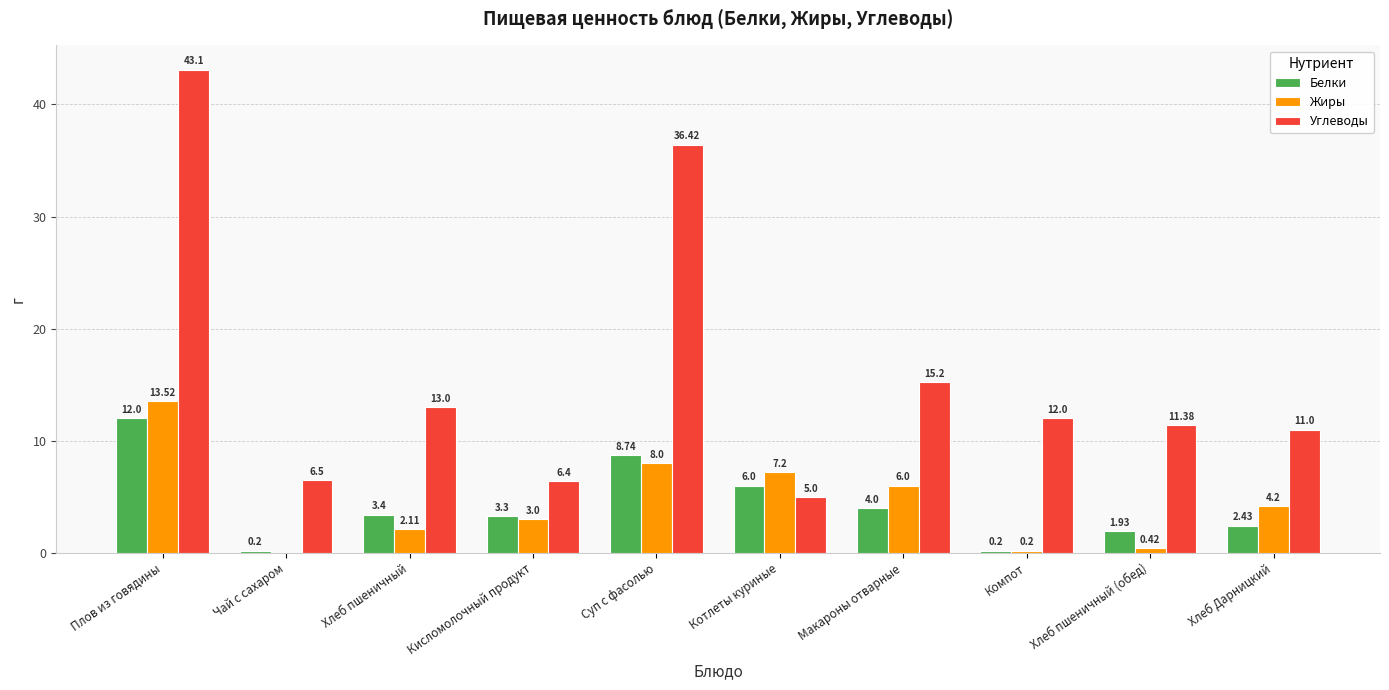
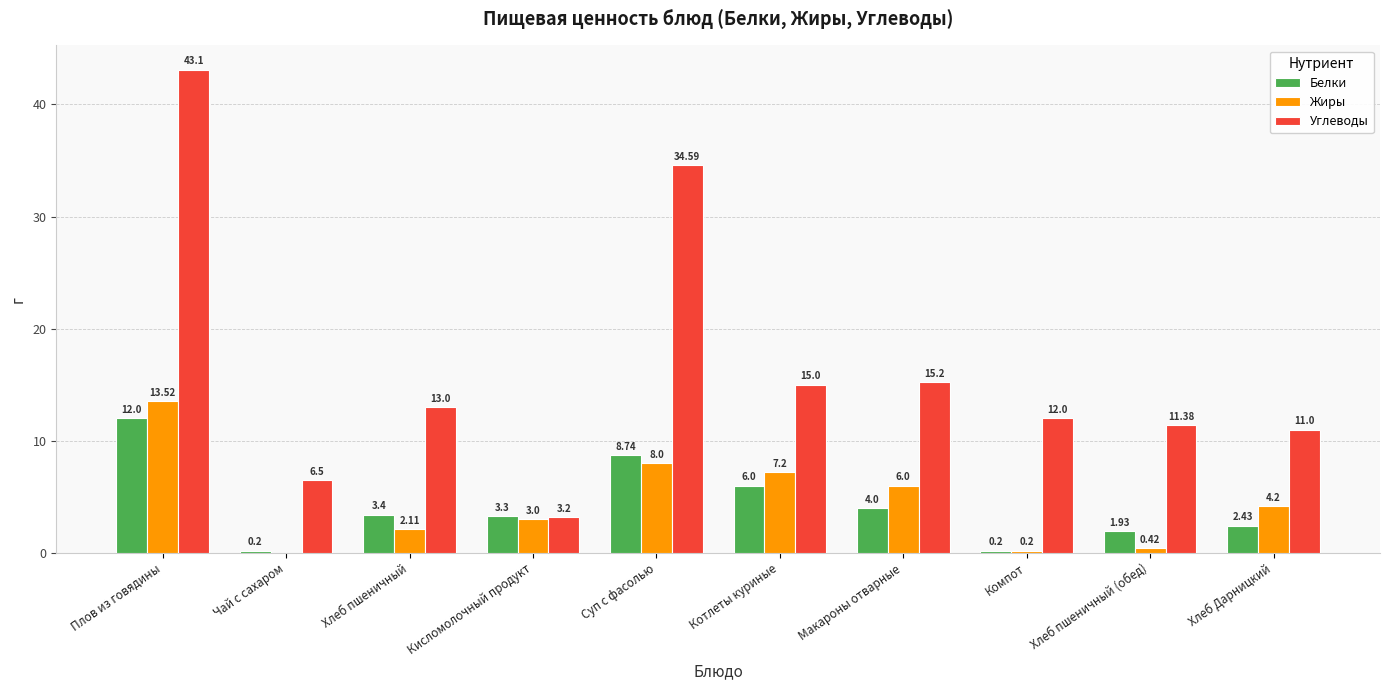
Углеводы, Кисломолочный продукт: 6.4 -> 3.2
Углеводы, Суп с фасолью: 36.42 -> 34.59
Углеводы, Котлеты куриные: 5.0 -> 15.0
